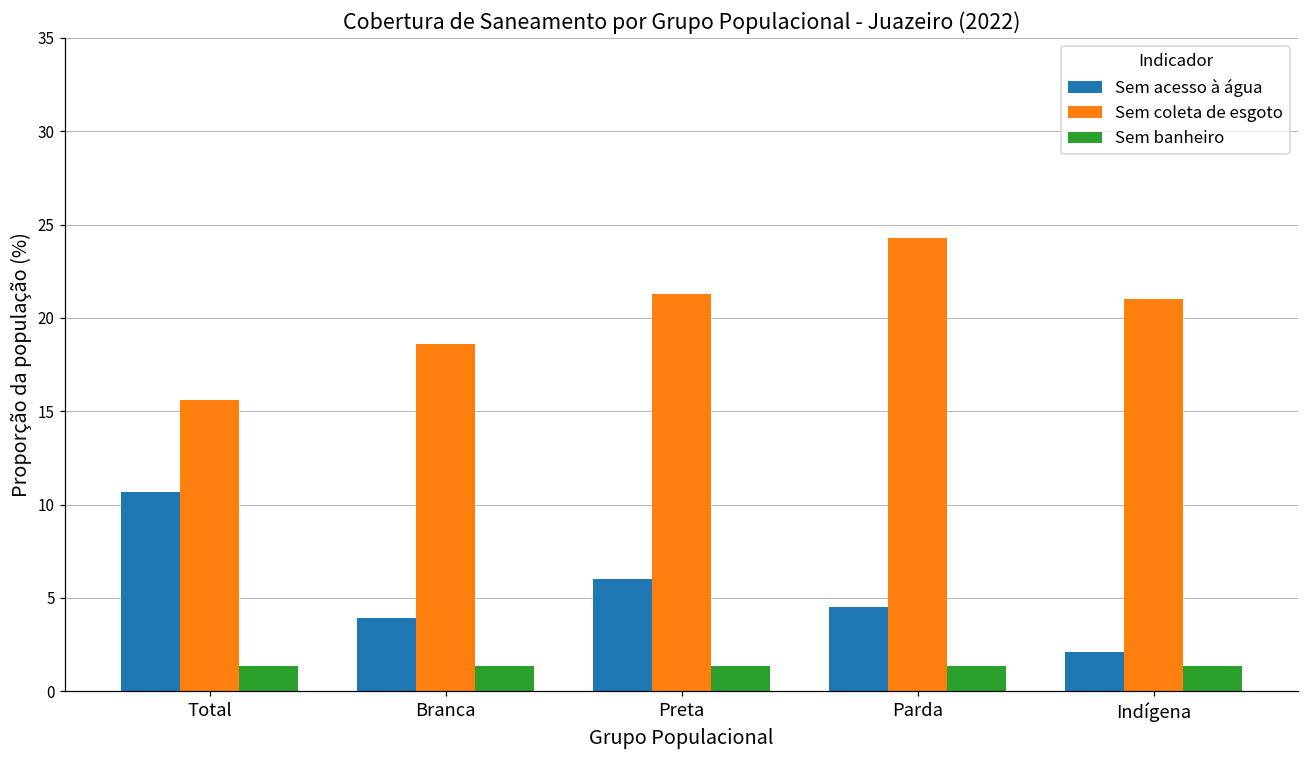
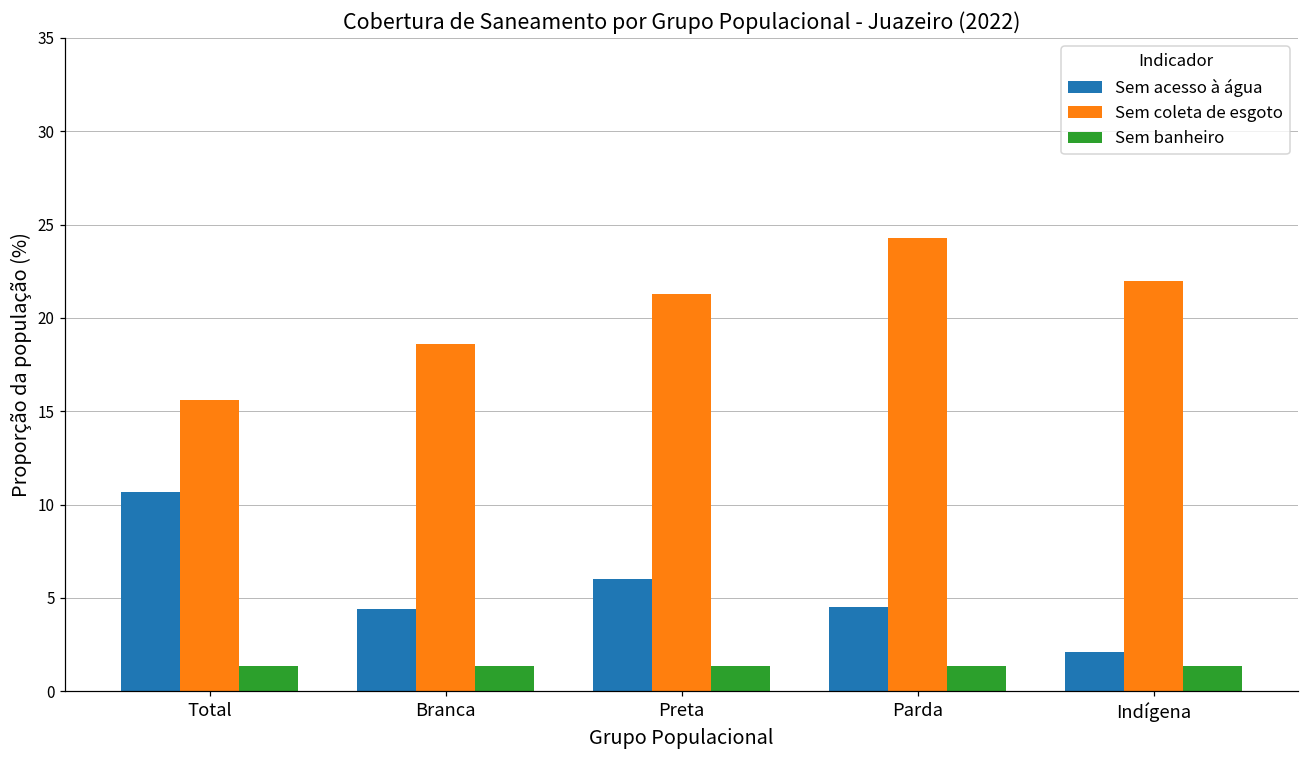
Sem acesso à água, Branca: 3.9 -> 4.4
Sem coleta de esgoto, Indígena: 21.0 -> 22.0
